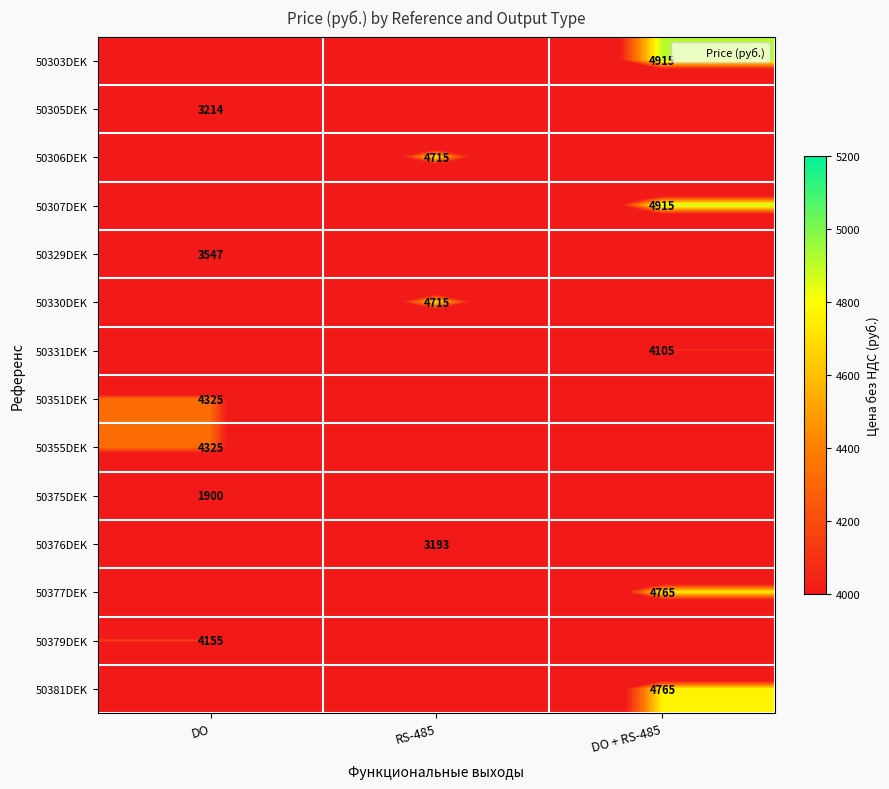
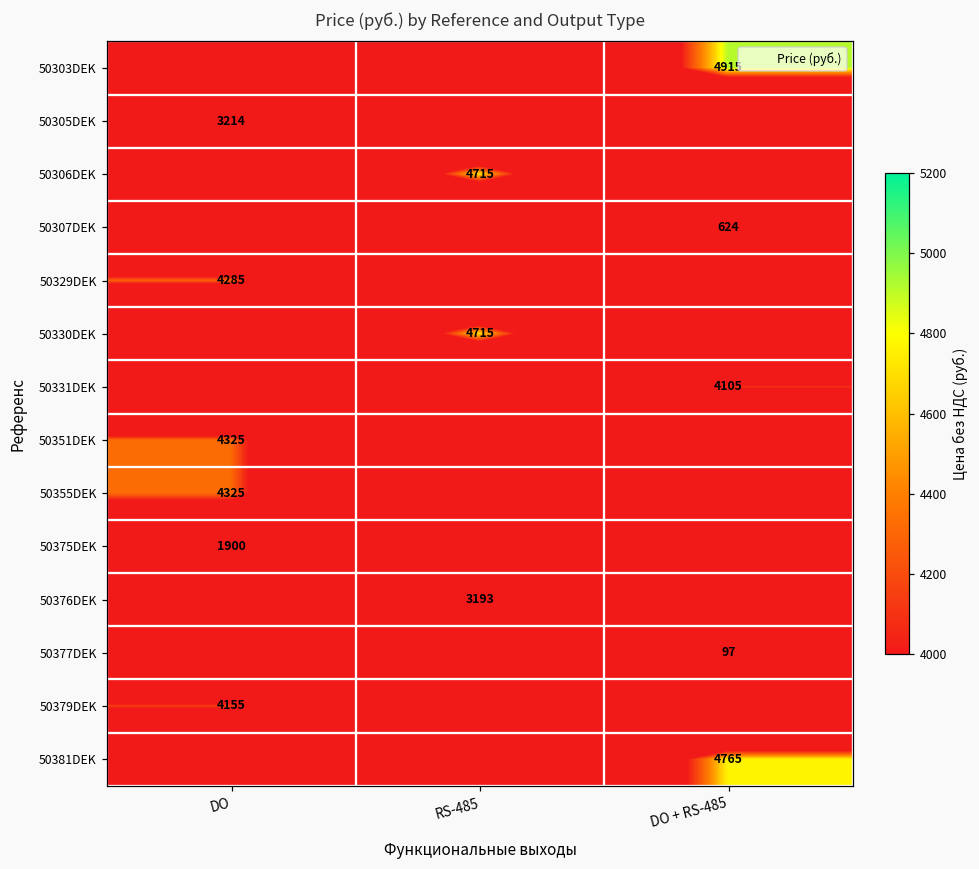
50307DEK, DO + RS-485: 4915 -> 624
50329DEK, DO: 3547 -> 4285
50377DEK, DO + RS-485: 4765 -> 97
